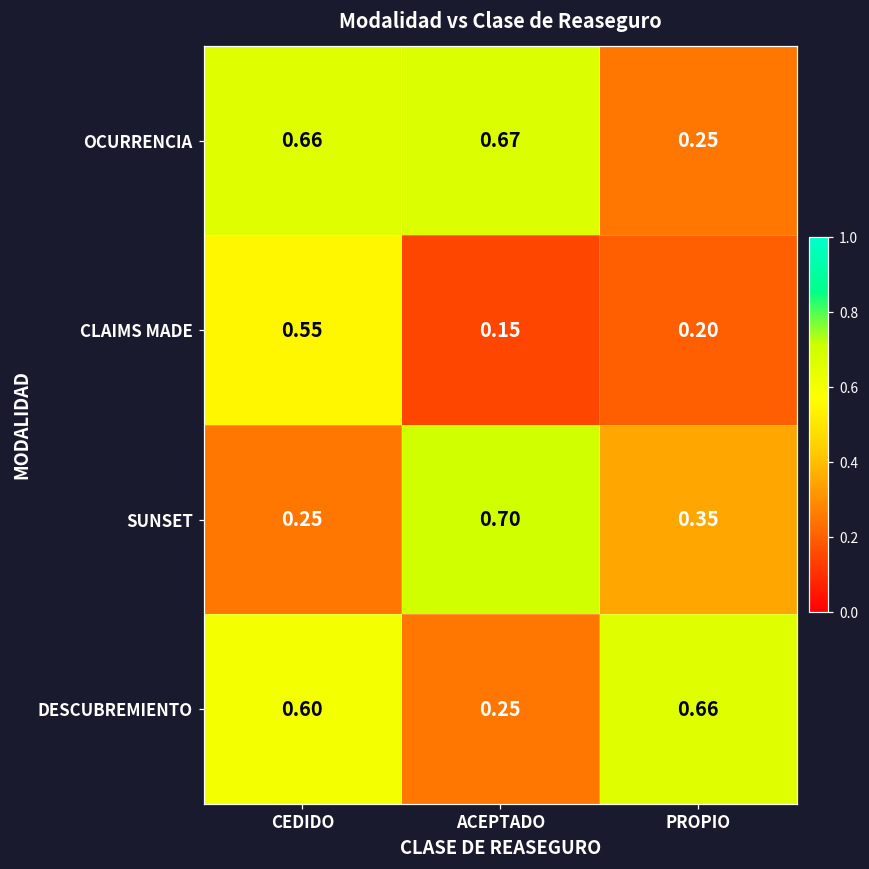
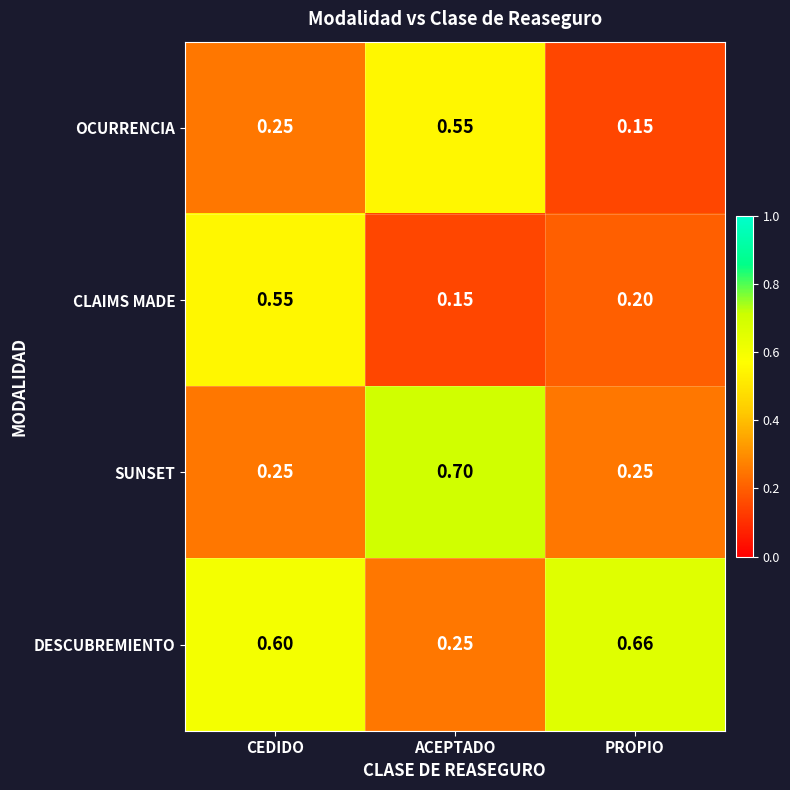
OCURRENCIA, CEDIDO: 0.66 -> 0.25
OCURRENCIA, ACEPTADO: 0.67 -> 0.55
OCURRENCIA, PROPIO: 0.25 -> 0.15
SUNSET, PROPIO: 0.35 -> 0.25
